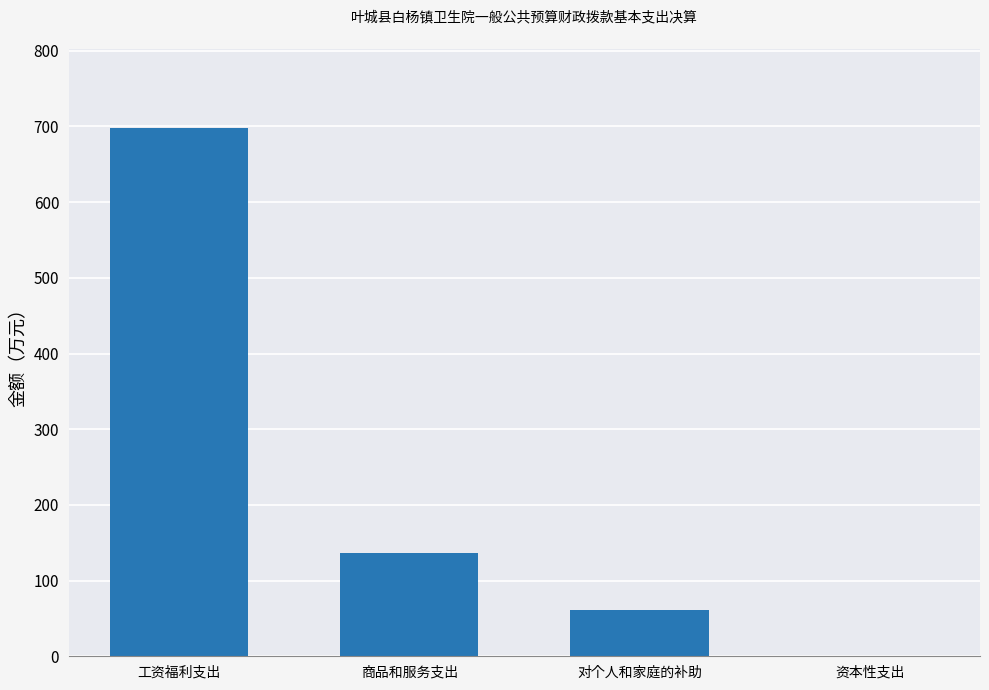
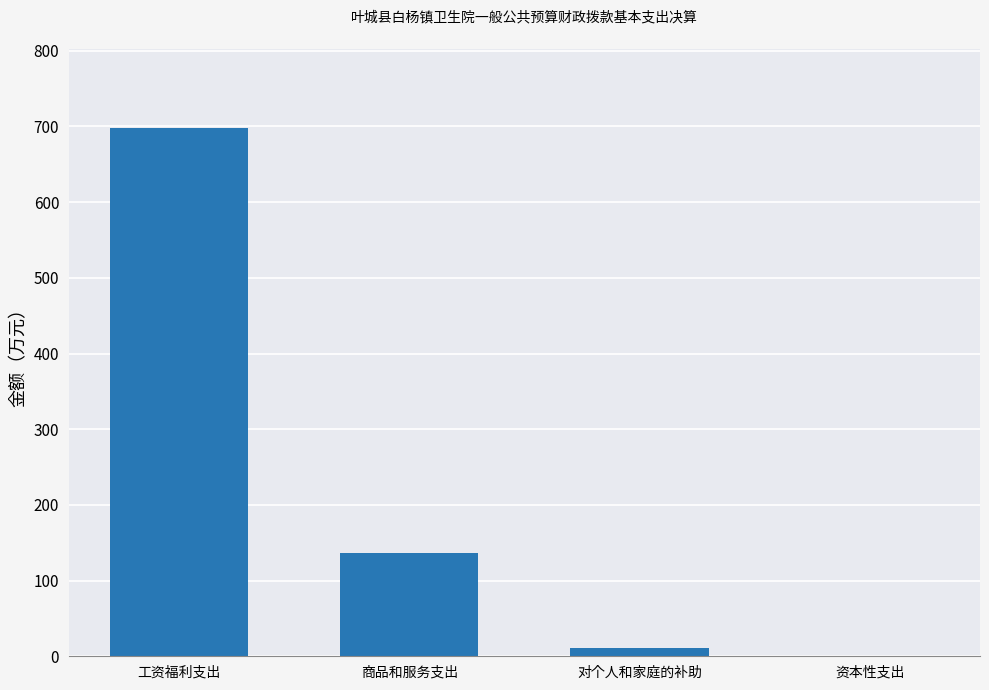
对个人和家庭的补助: 60 -> 10
